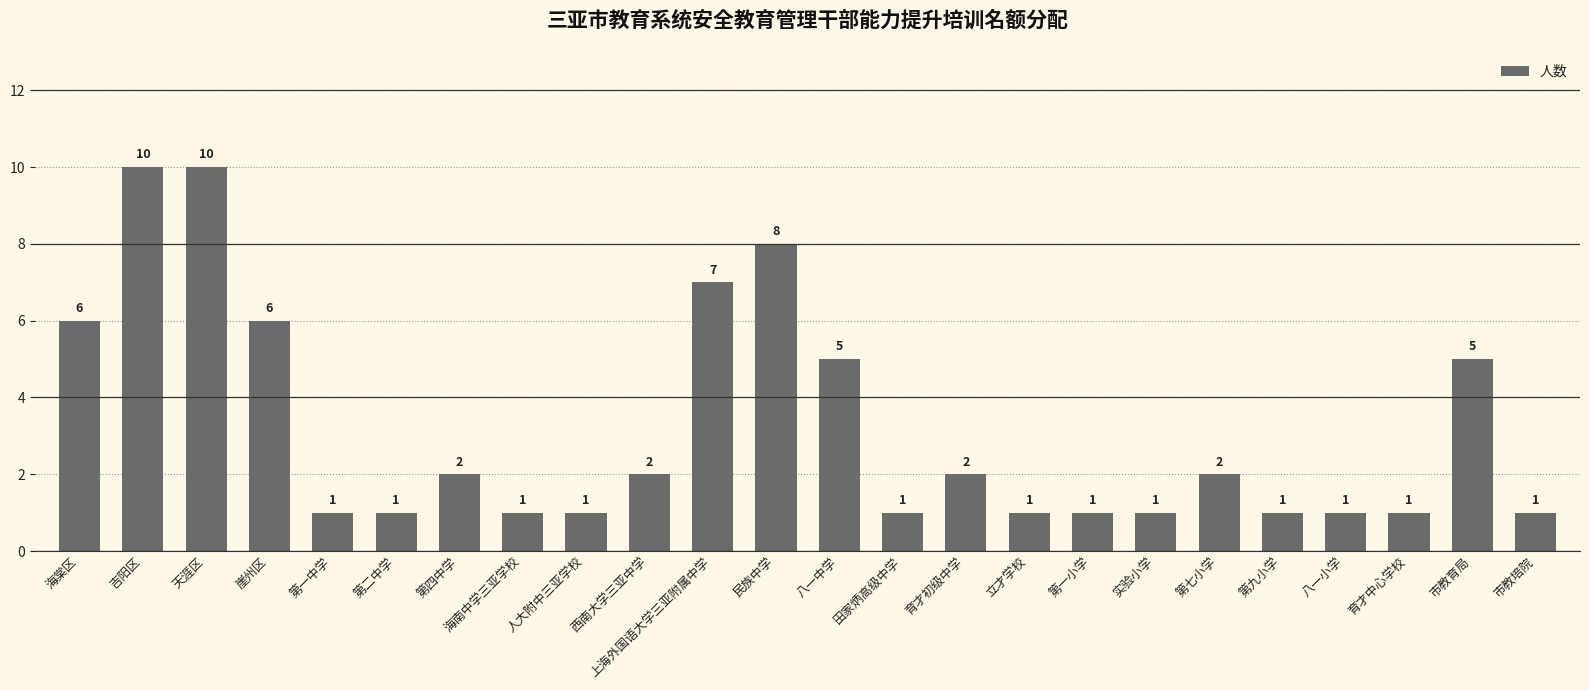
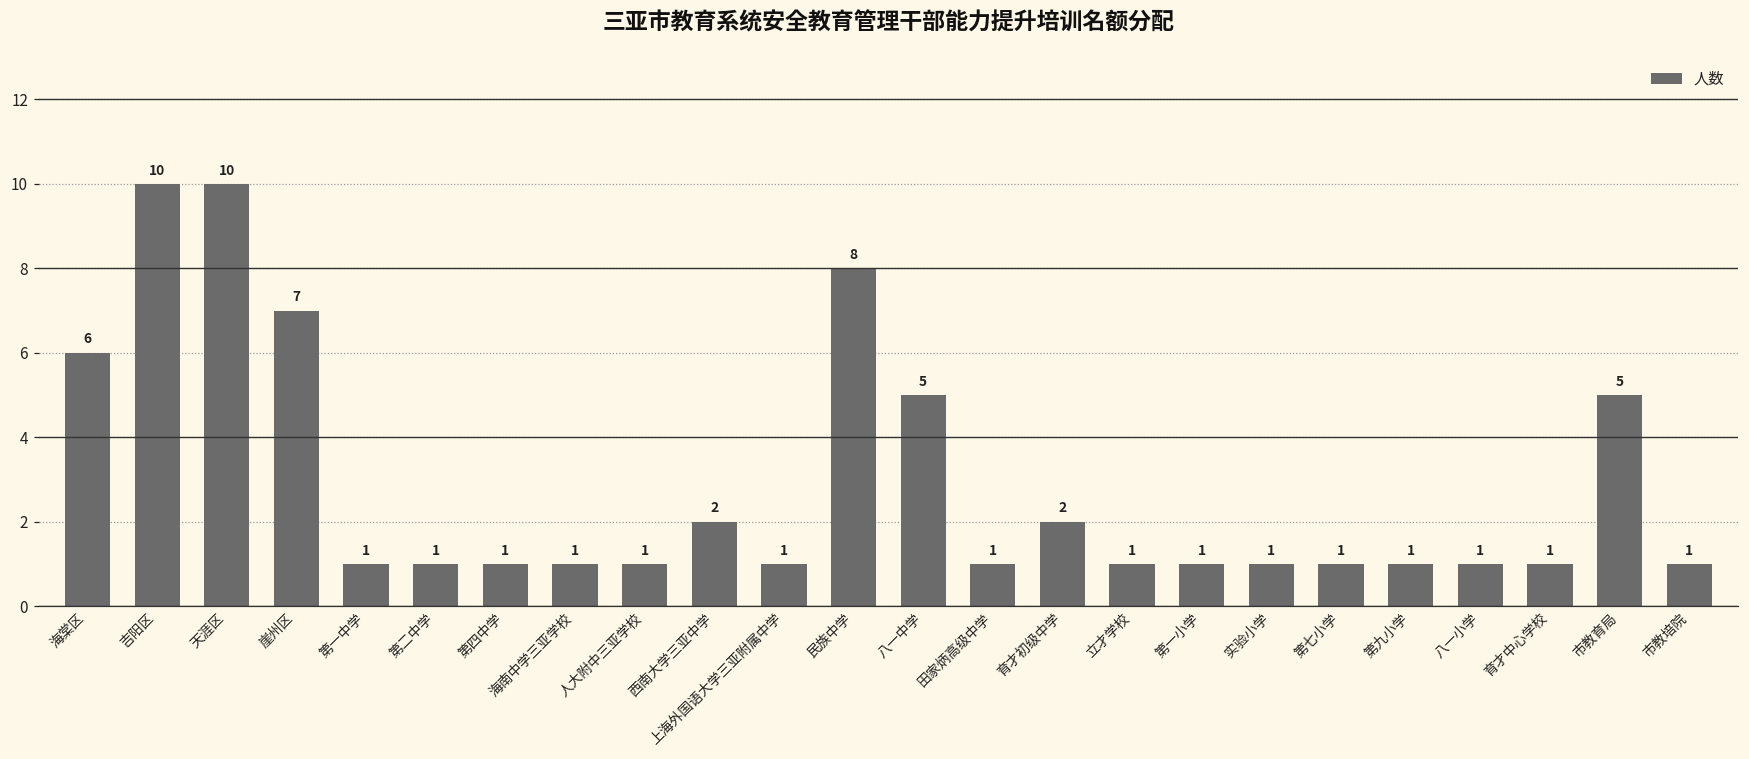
崖州区: 6 -> 7
第四中学: 2 -> 1
上海外国语大学三亚附属中学: 7 -> 1
第七小学: 2 -> 1
